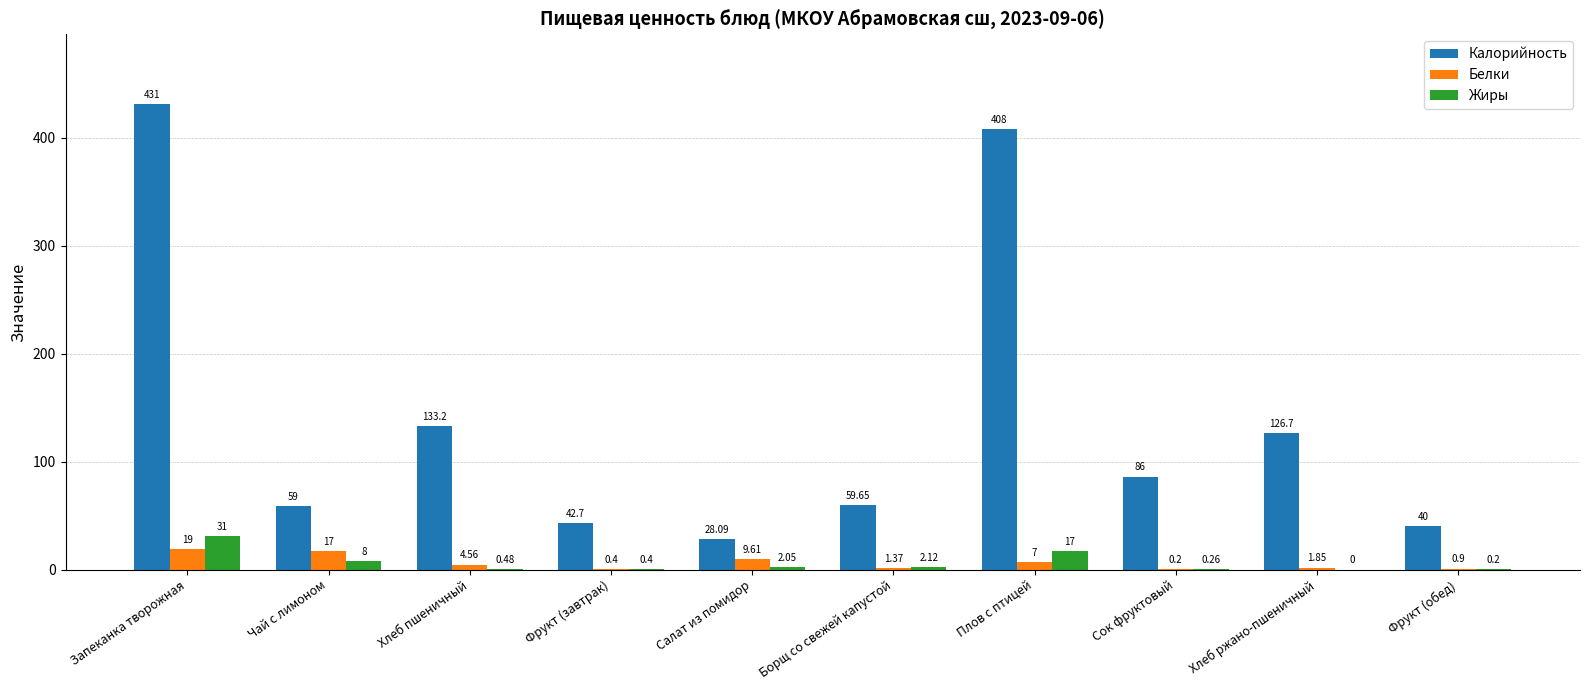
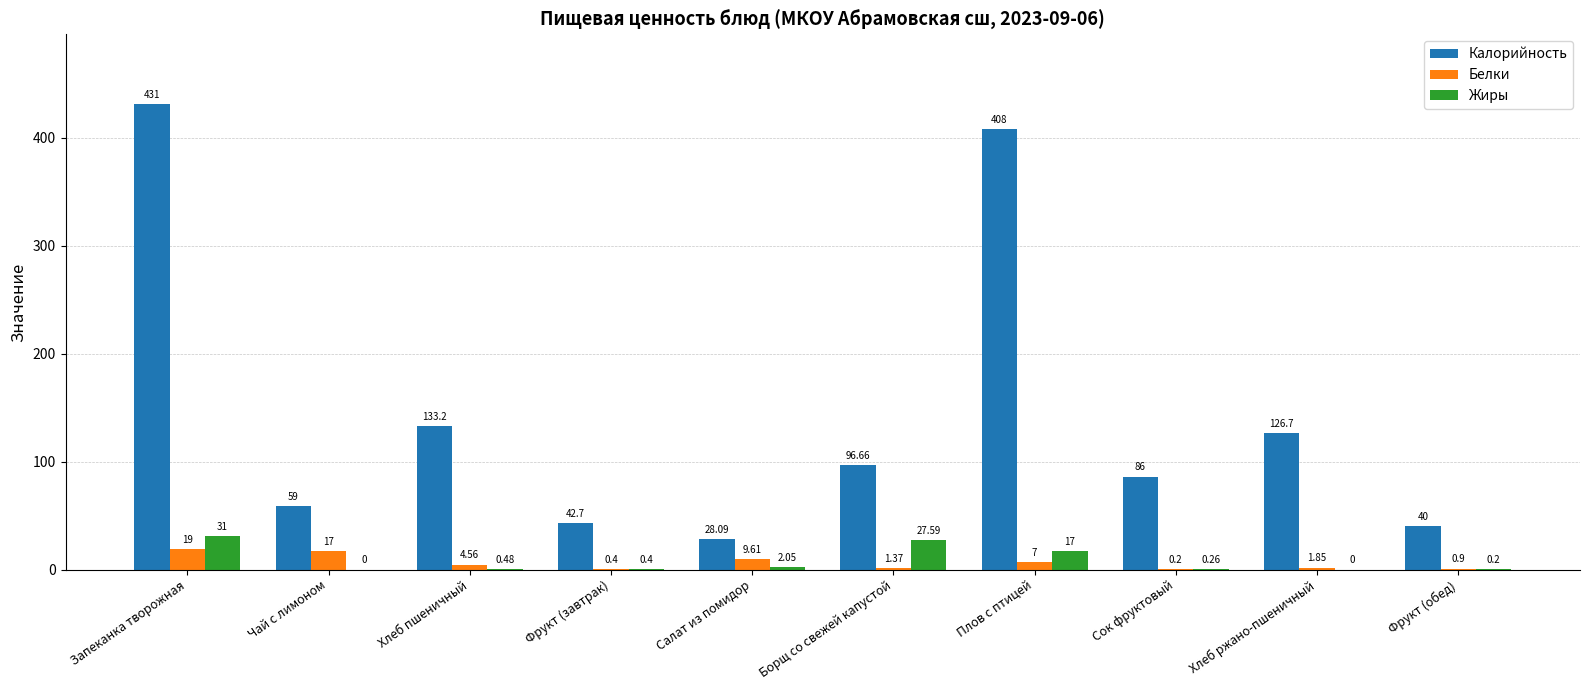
Жиры, Чай с лимоном: 8 -> 0
Калорийность, Борщ со свежей капустой: 59.65 -> 96.66
Жиры, Борщ со свежей капустой: 2.12 -> 27.59
